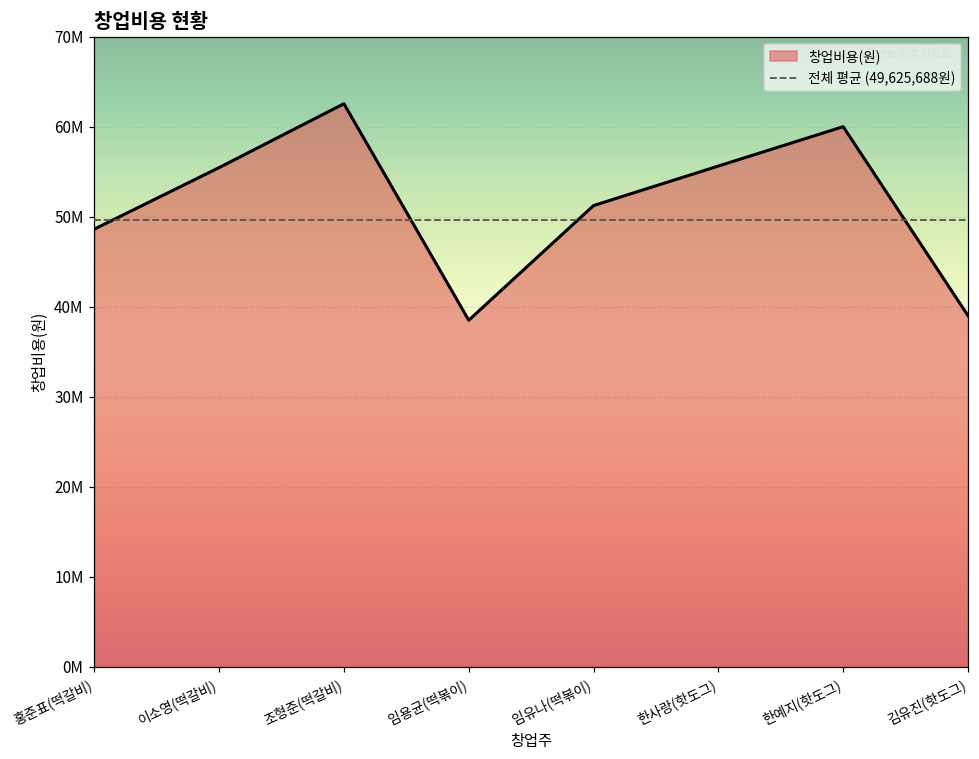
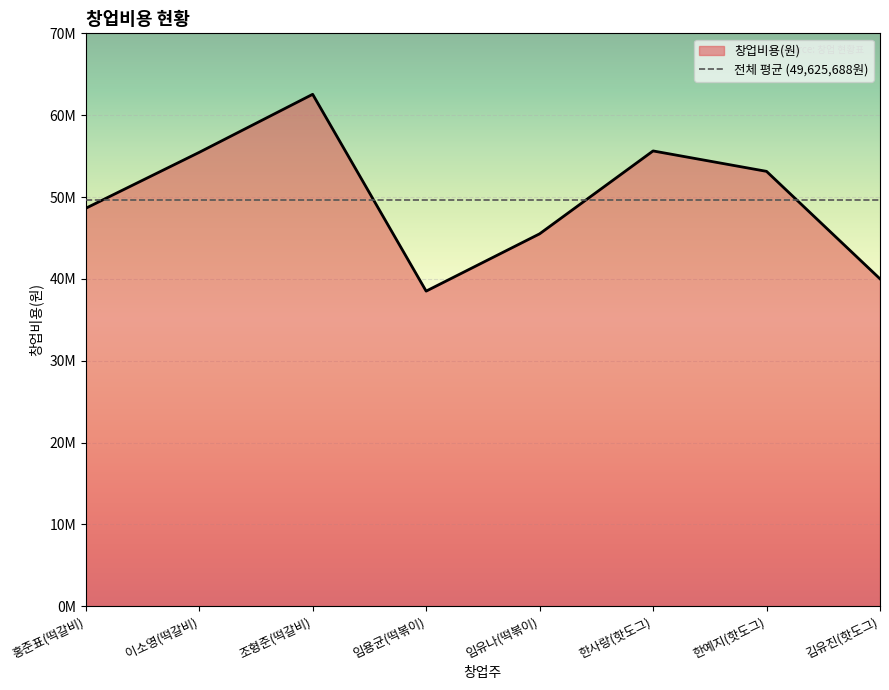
임유나(떡볶이): 51000000 -> 46000000
한예지(핫도그): 60000000 -> 53000000
김유진(핫도그): 39000000 -> 40000000
